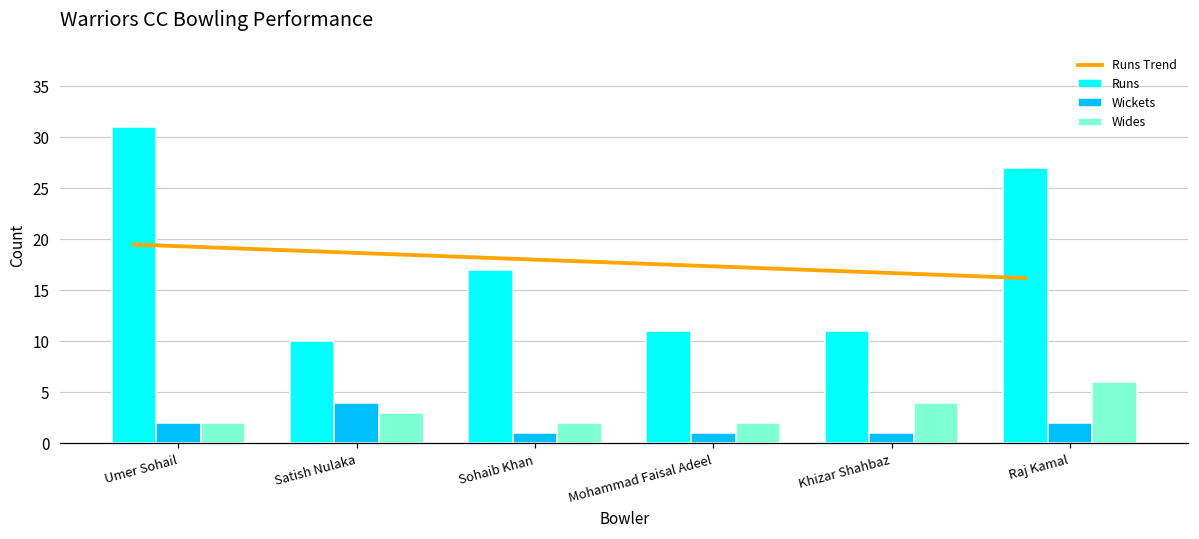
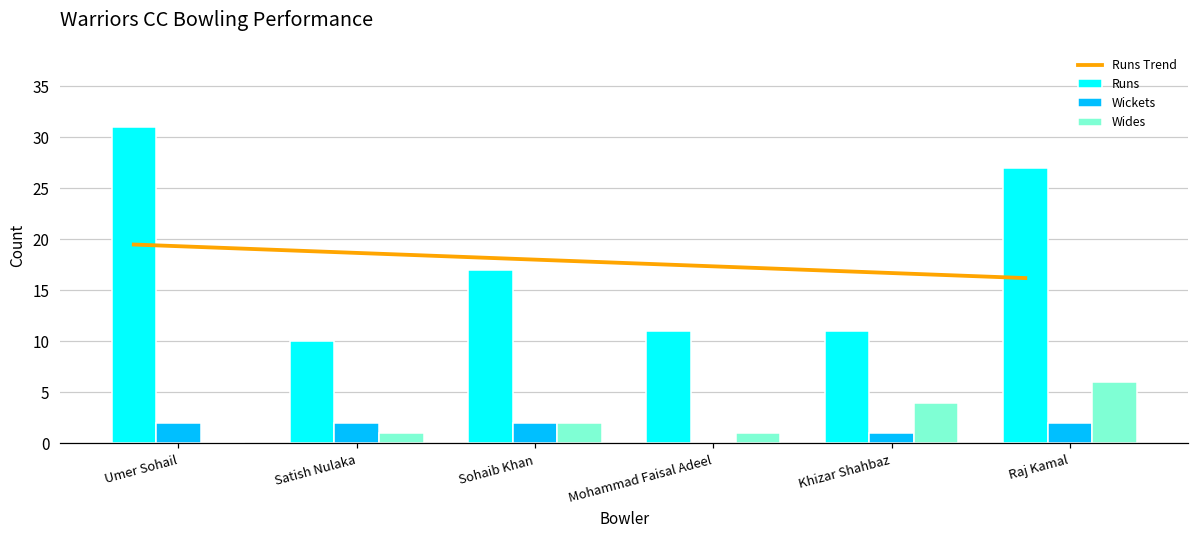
Wides, Umer Sohail: 2 -> 0
Wickets, Satish Nulaka: 4 -> 2
Wides, Satish Nulaka: 3 -> 1
Wickets, Sohaib Khan: 1 -> 2
Wickets, Mohammad Faisal Adeel: 1 -> 0
Wides, Mohammad Faisal Adeel: 2 -> 1
